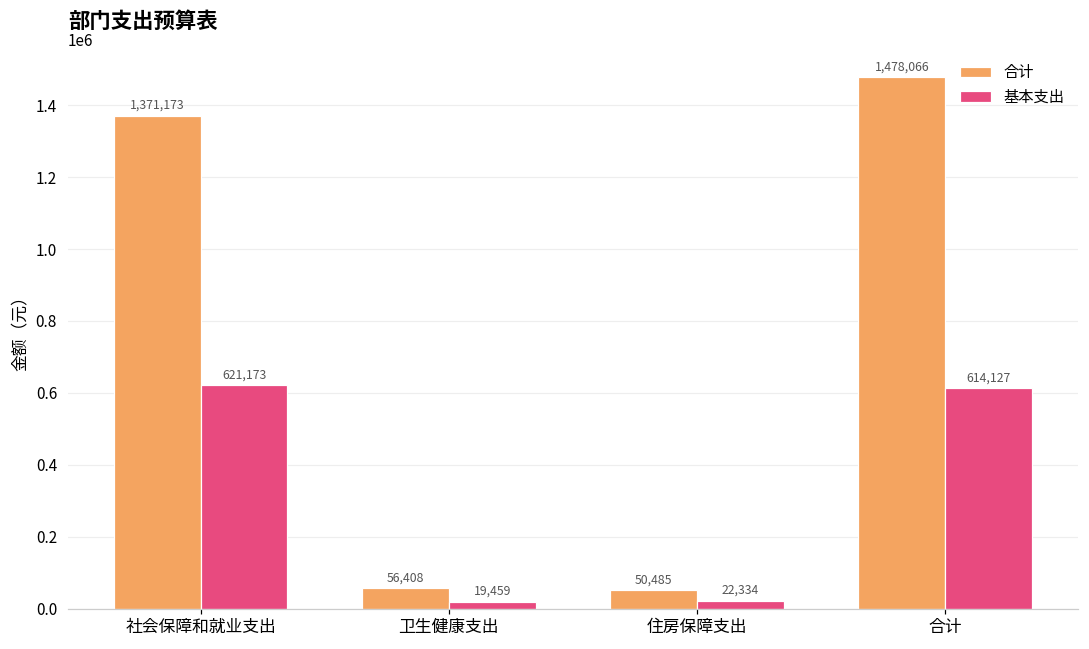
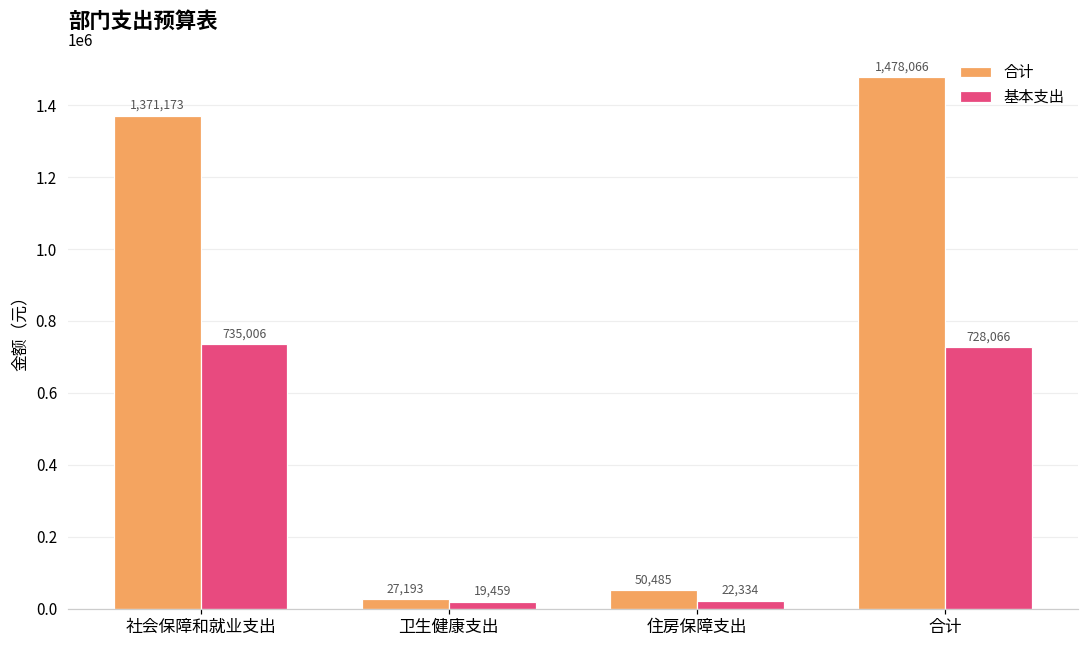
基本支出, 社会保障和就业支出: 621,173 -> 735,006
合计, 卫生健康支出: 56,408 -> 27,193
基本支出, 合计: 614,127 -> 728,066
